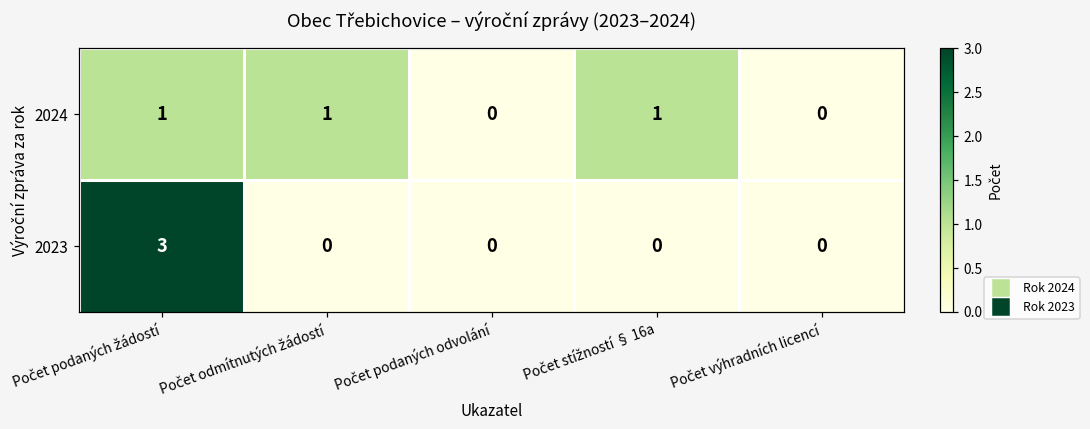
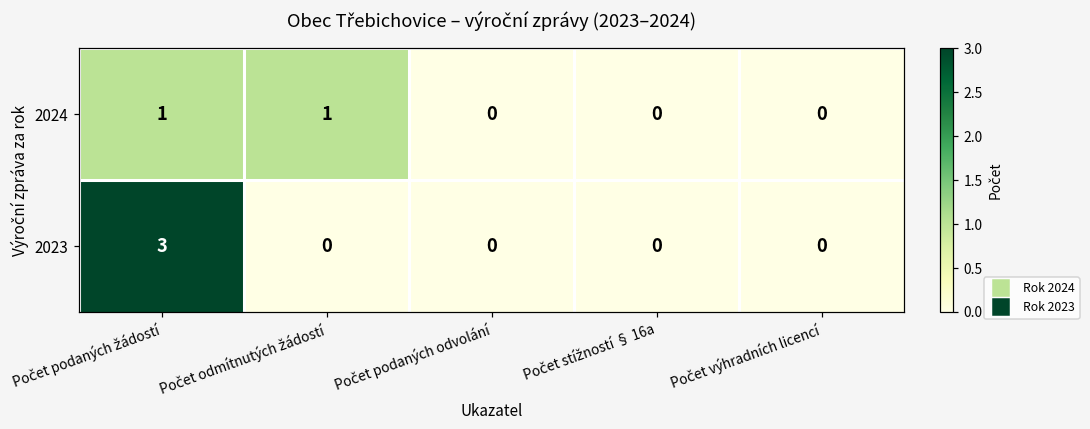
2024, Počet stížností § 16a: 1 -> 0
